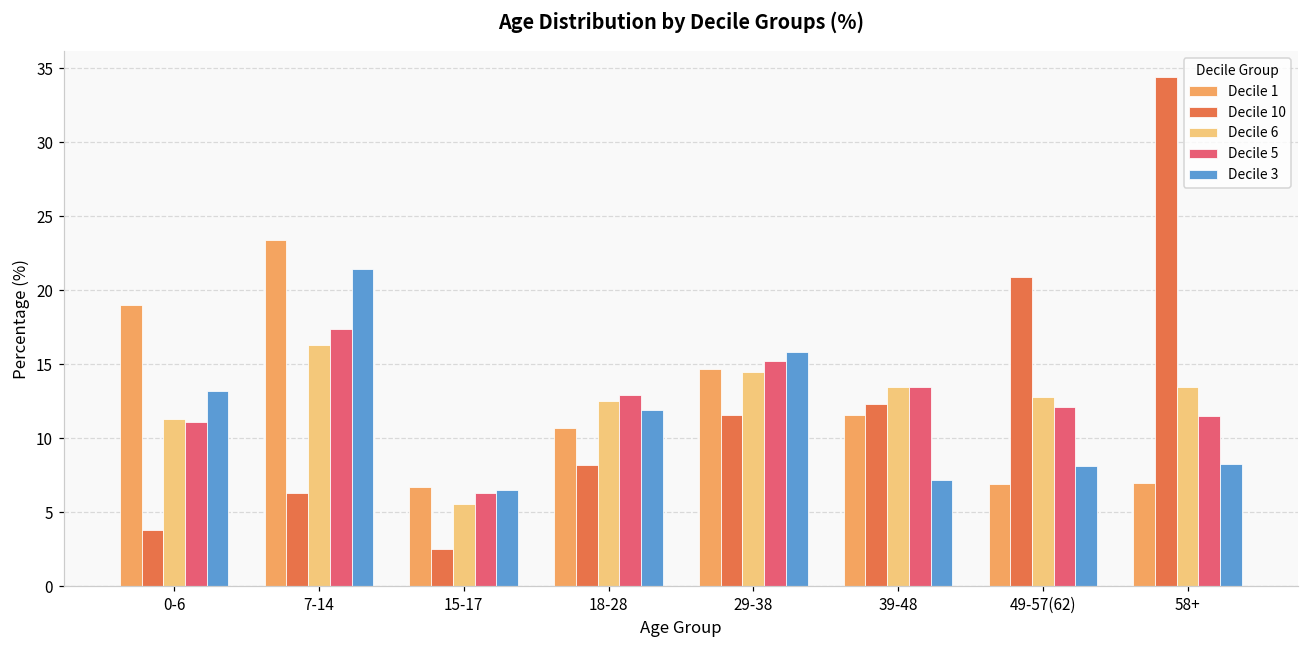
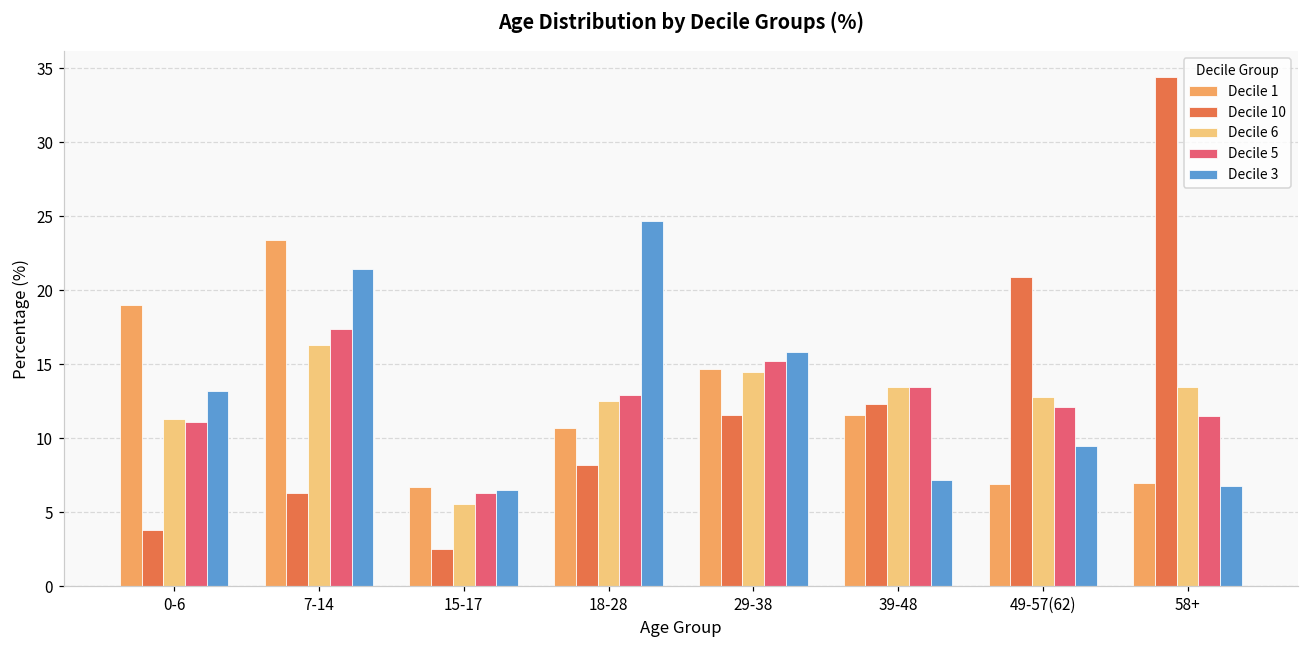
Decile 3, 18-28: 11.9 -> 24.7
Decile 3, 49-57(62): 8.1 -> 9.5
Decile 3, 58+: 8.3 -> 6.8
